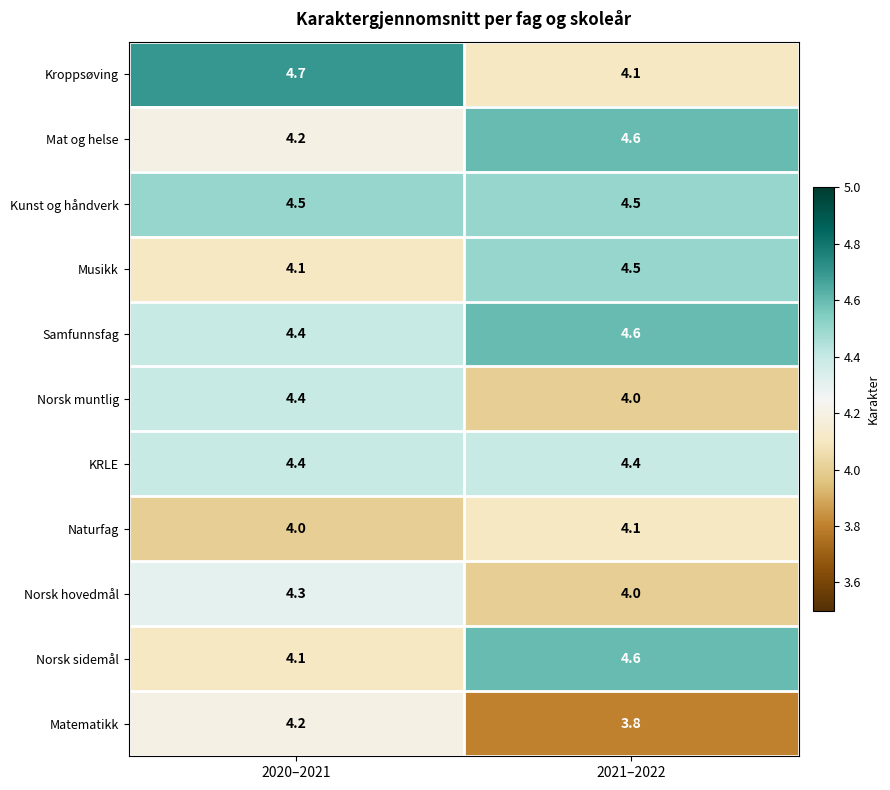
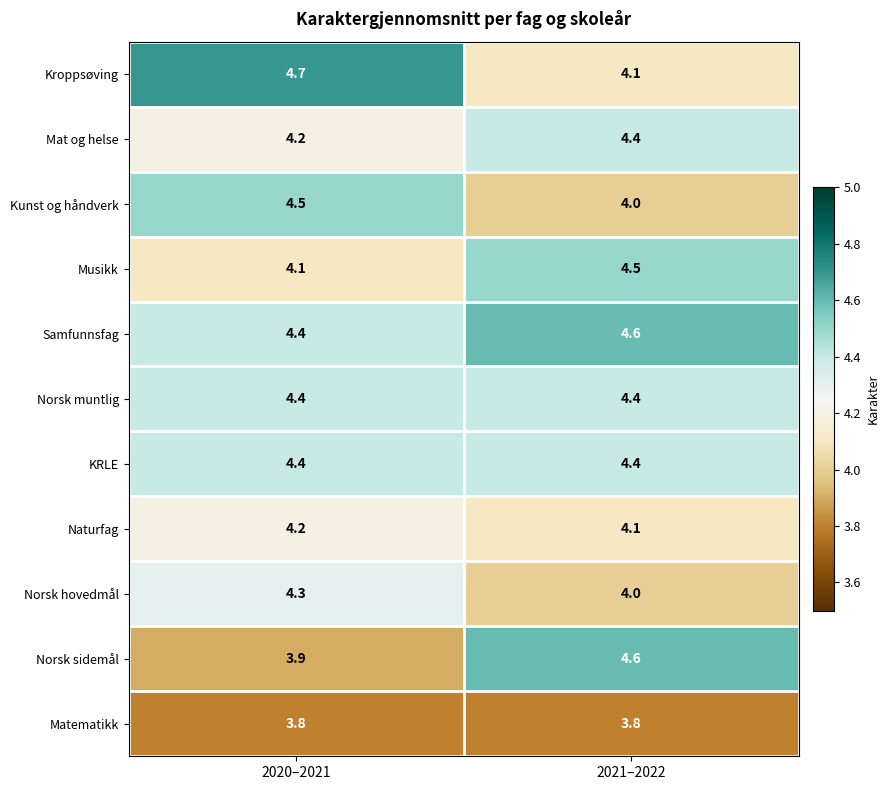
Mat og helse, 2021–2022: 4.6 -> 4.4
Kunst og håndverk, 2021–2022: 4.5 -> 4.0
Norsk muntlig, 2021–2022: 4.0 -> 4.4
Naturfag, 2020–2021: 4.0 -> 4.2
Norsk sidemål, 2020–2021: 4.1 -> 3.9
Matematikk, 2020–2021: 4.2 -> 3.8
